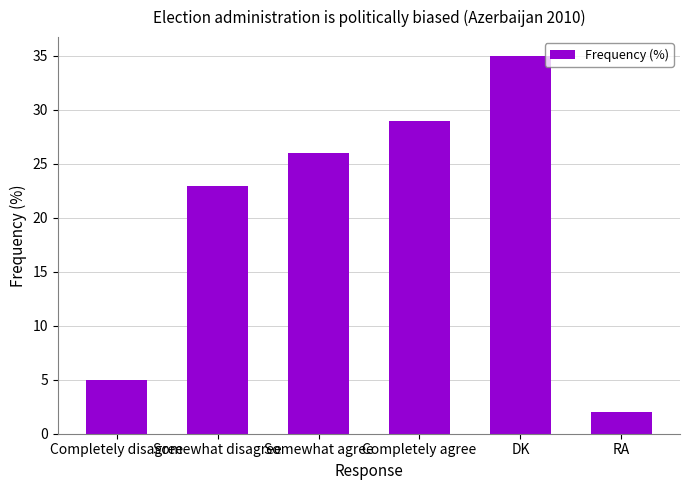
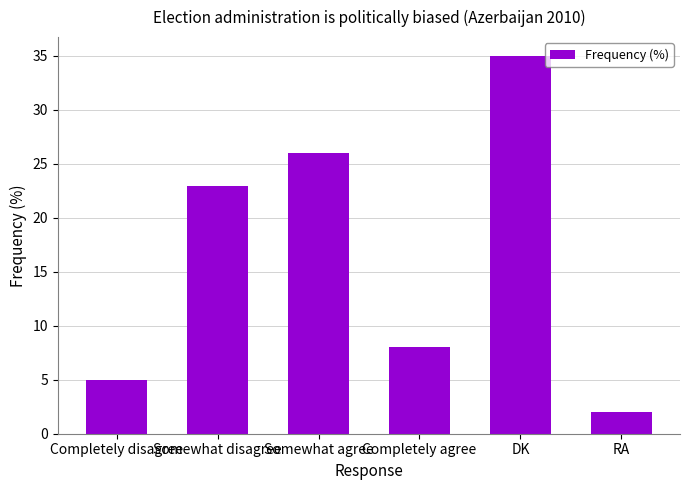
Completely agree: 29 -> 8
